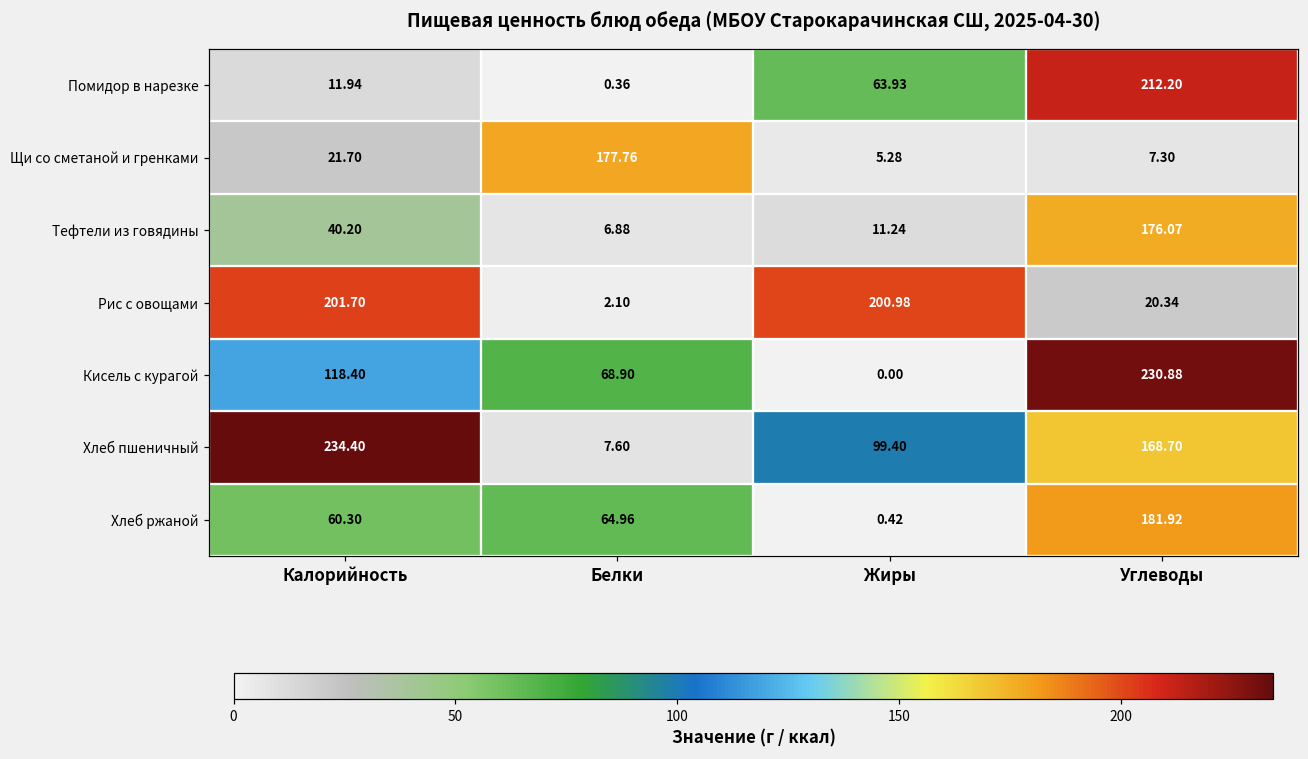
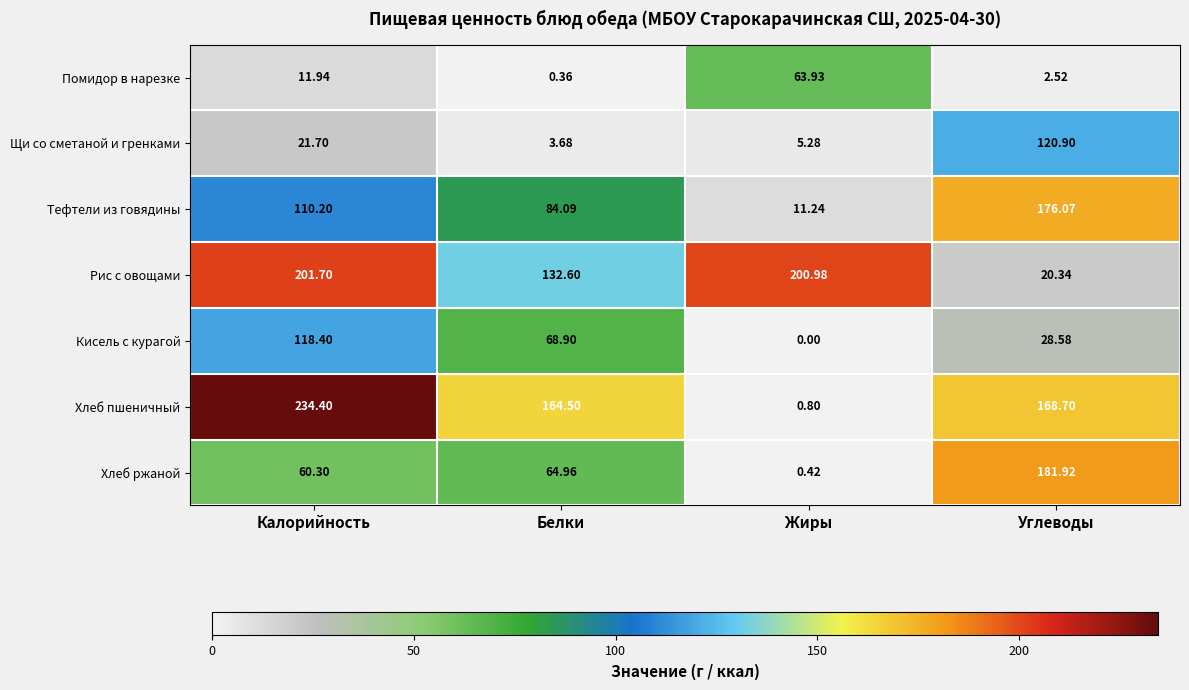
Помидор в нарезке, Углеводы: 212.20 -> 2.52
Щи со сметаной и гренками, Белки: 177.76 -> 3.68
Щи со сметаной и гренками, Углеводы: 7.30 -> 120.90
Тефтели из говядины, Калорийность: 40.20 -> 110.20
Тефтели из говядины, Белки: 6.88 -> 84.09
Рис с овощами, Белки: 2.10 -> 132.60
Кисель с курагой, Углеводы: 230.88 -> 28.58
Хлеб пшеничный, Белки: 7.60 -> 164.50
Хлеб пшеничный, Жиры: 99.40 -> 0.80
